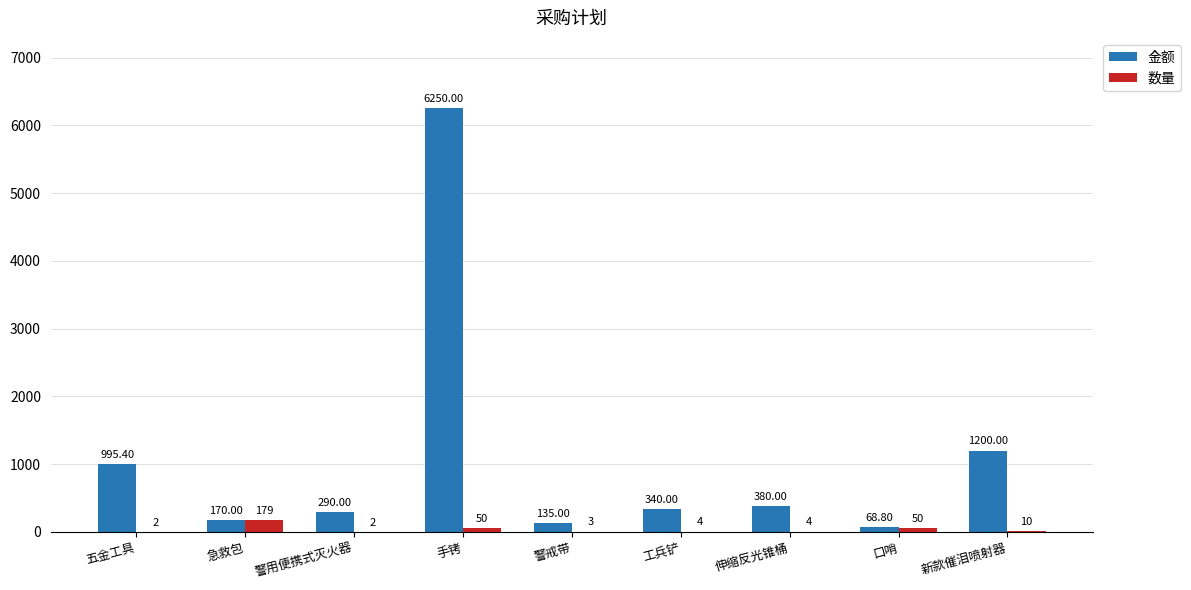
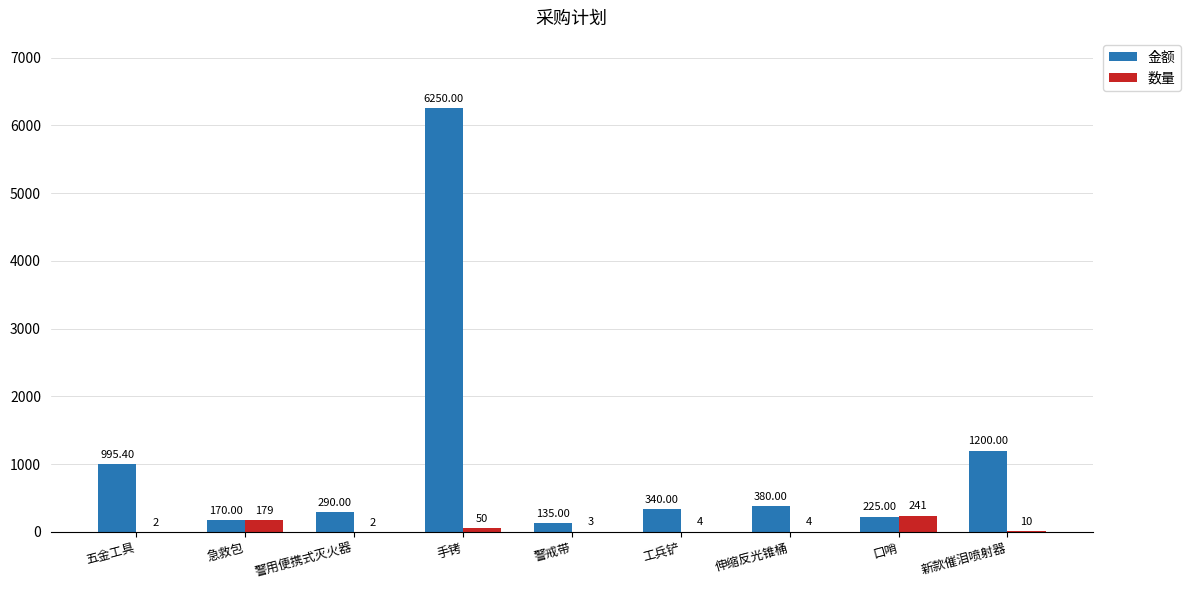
金额, 口哨: 68.80 -> 225.00
数量, 口哨: 50 -> 241
